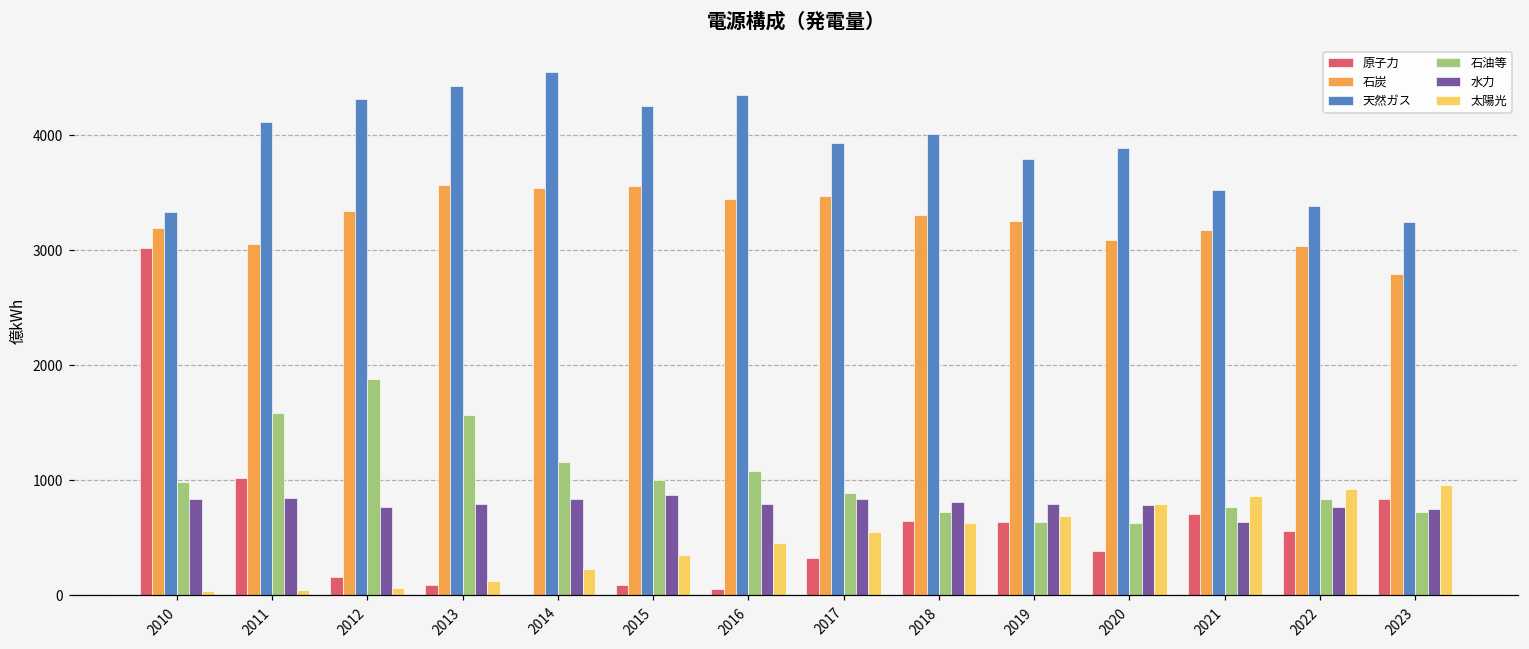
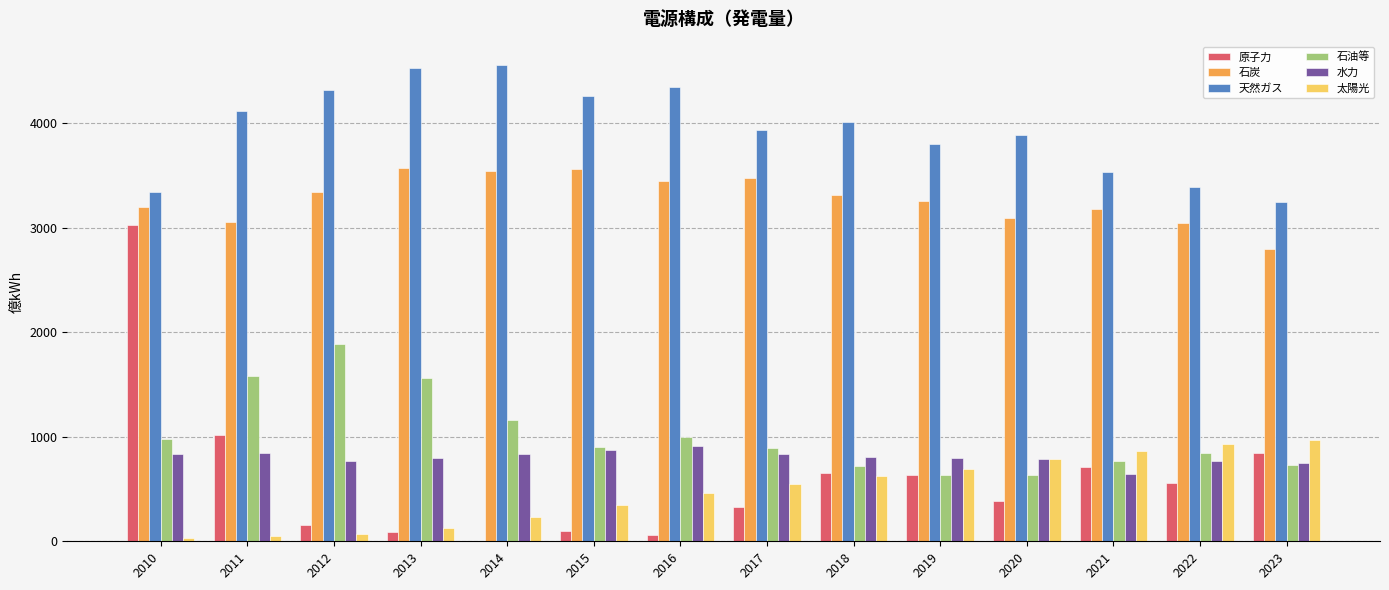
天然ガス, 2013: 4430 -> 4530
石油等, 2015: 1010 -> 900
石油等, 2016: 1080 -> 1000
水力, 2016: 790 -> 920
